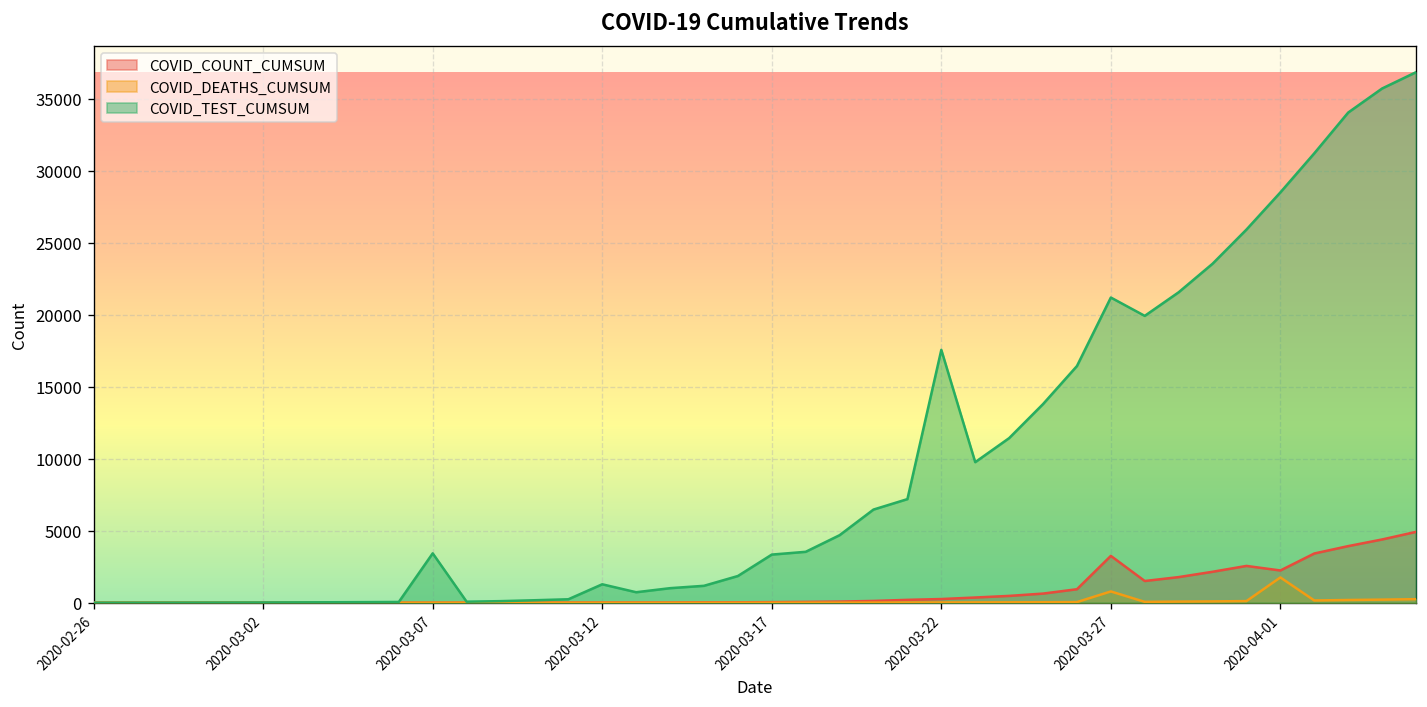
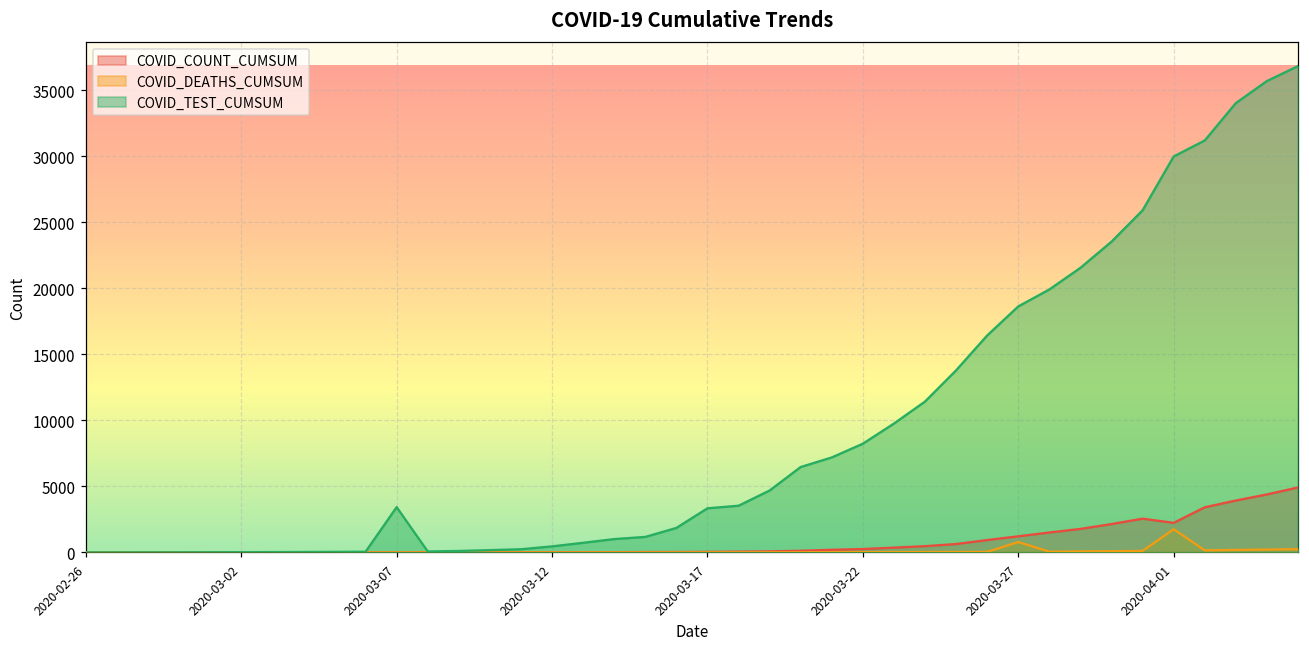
COVID_TEST_CUMSUM, 2020-03-12: 1300 -> 500
COVID_TEST_CUMSUM, 2020-03-22: 17600 -> 8200
COVID_COUNT_CUMSUM, 2020-03-27: 3300 -> 1200
COVID_TEST_CUMSUM, 2020-03-27: 21200 -> 18600
COVID_TEST_CUMSUM, 2020-04-01: 28500 -> 30000
